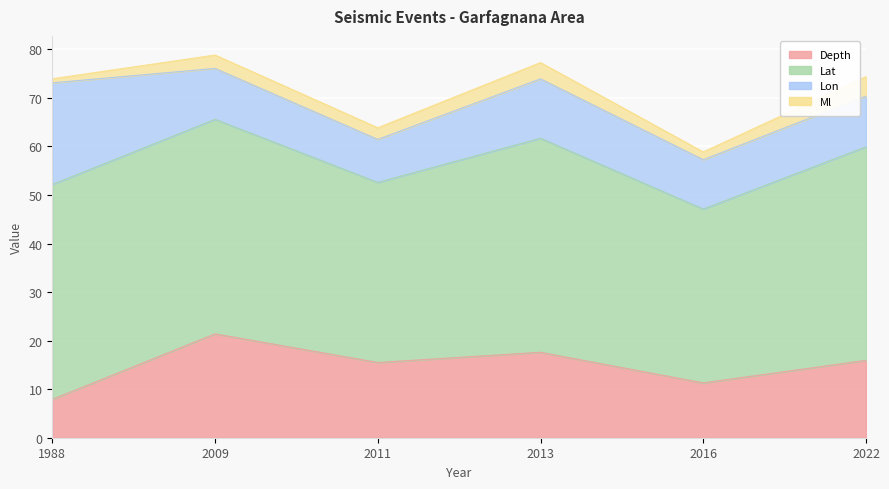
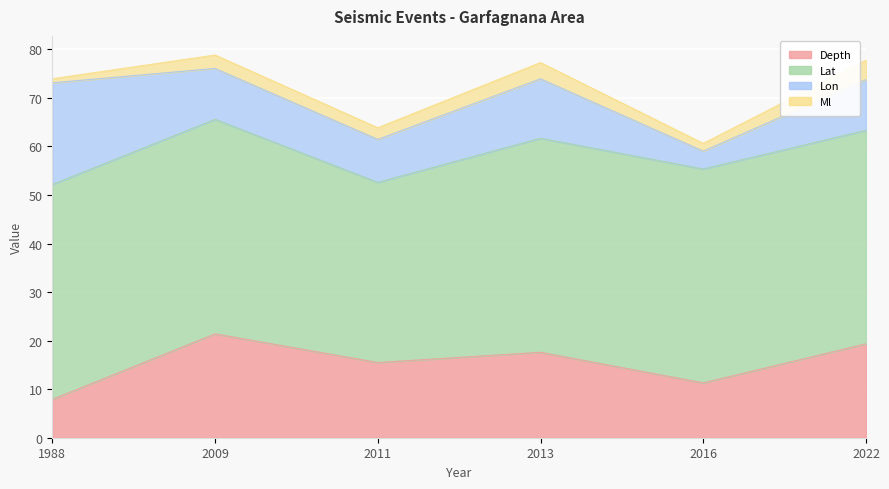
Lat, 2016: 36 -> 44
Lon, 2016: 10 -> 4
Depth, 2022: 16 -> 19
